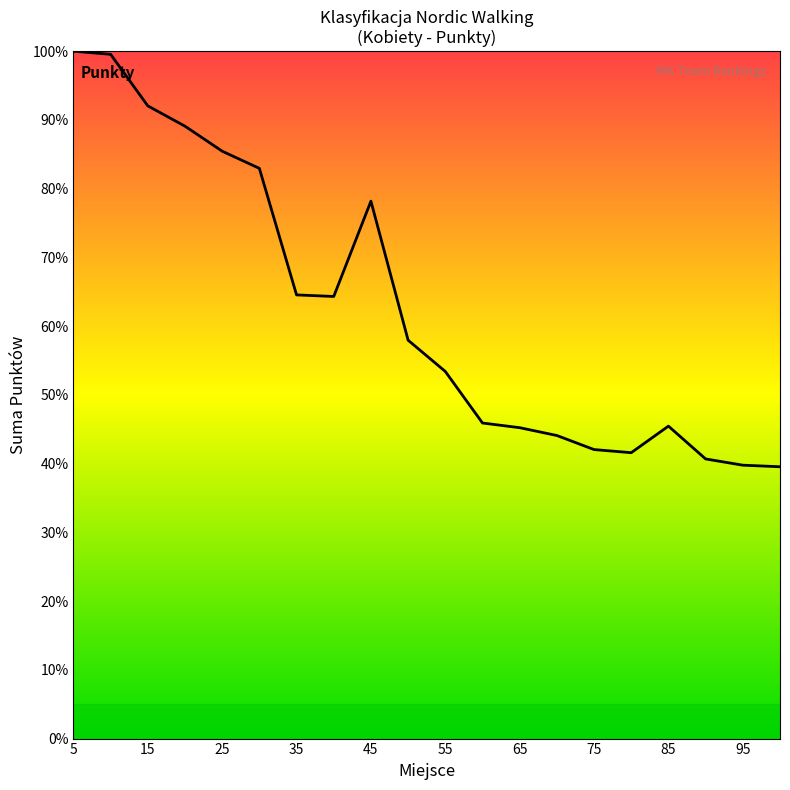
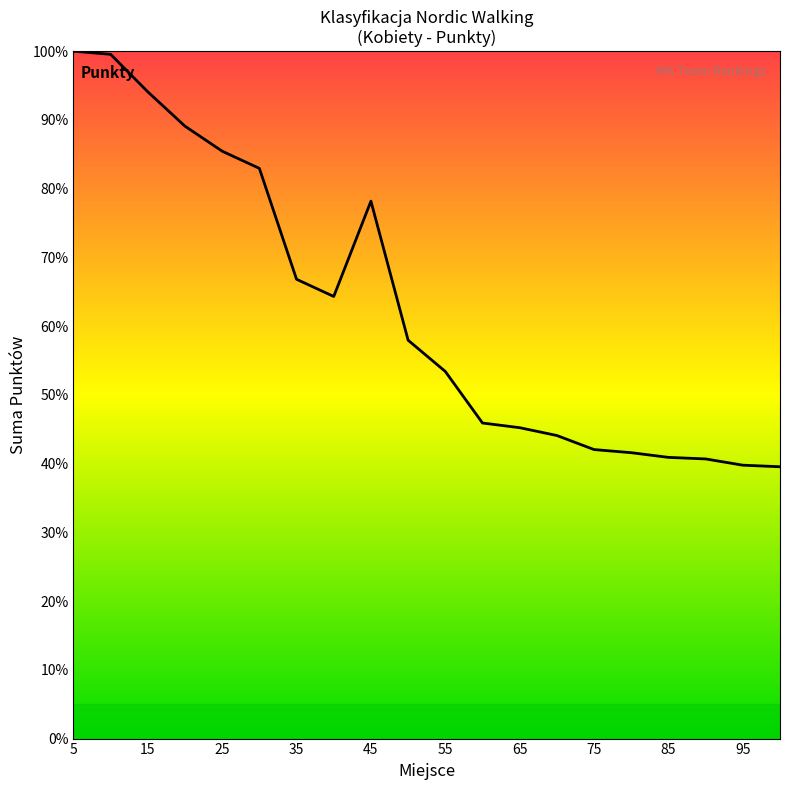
15: 92% -> 94%
35: 65% -> 67%
85: 45% -> 41%
